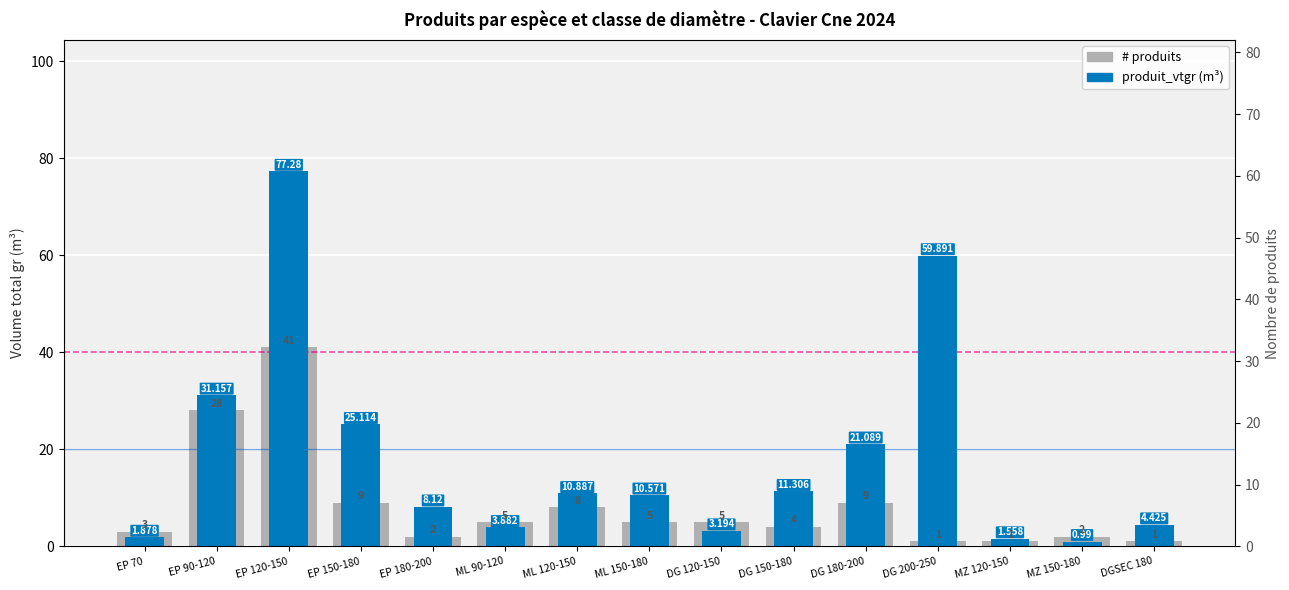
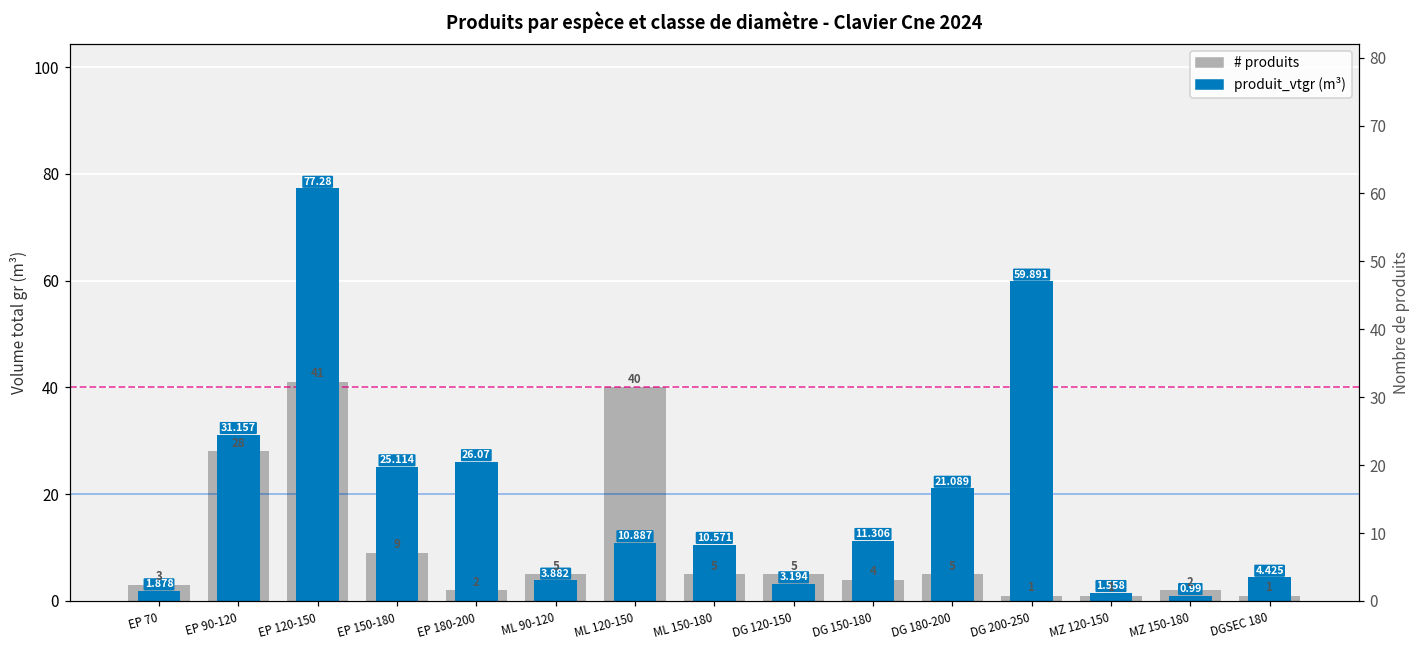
produit_vtgr (m³), EP 180-200: 8.12 -> 26.07
# produits, ML 120-150: 8 -> 40
# produits, DG 180-200: 9 -> 5
